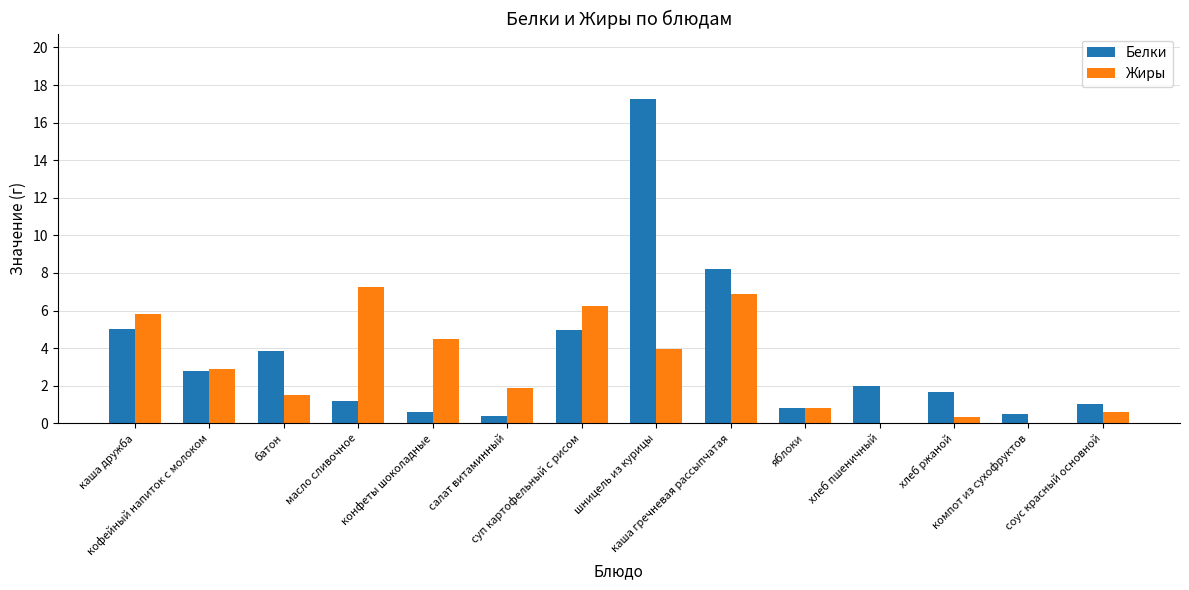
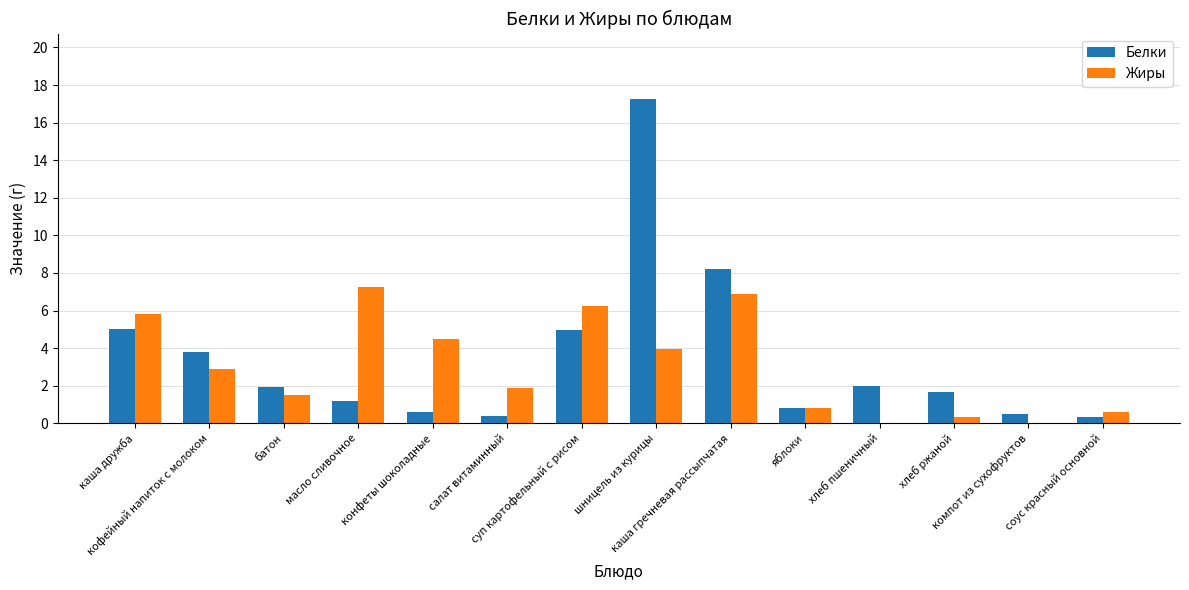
Белки, кофейный напиток с молоком: 2.8 -> 3.8
Белки, батон: 3.9 -> 1.9
Белки, соус красный основной: 1.1 -> 0.4
